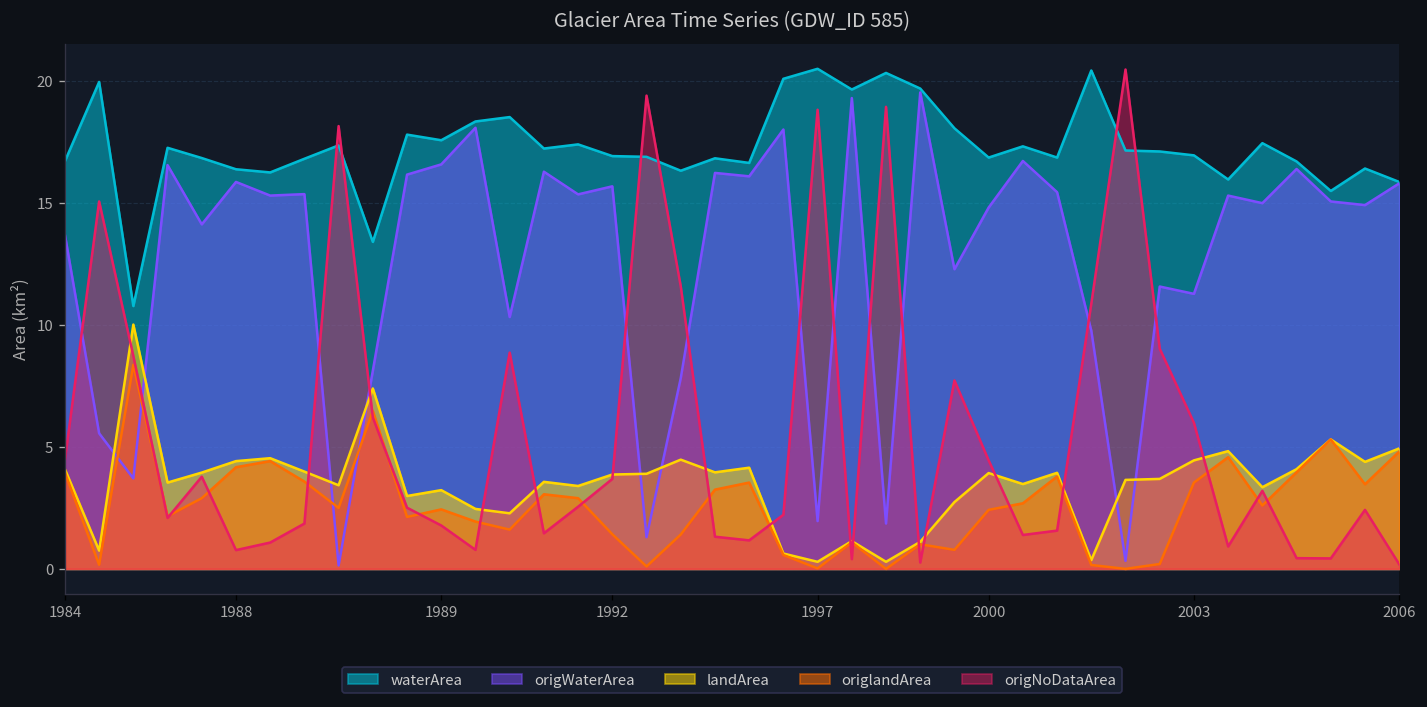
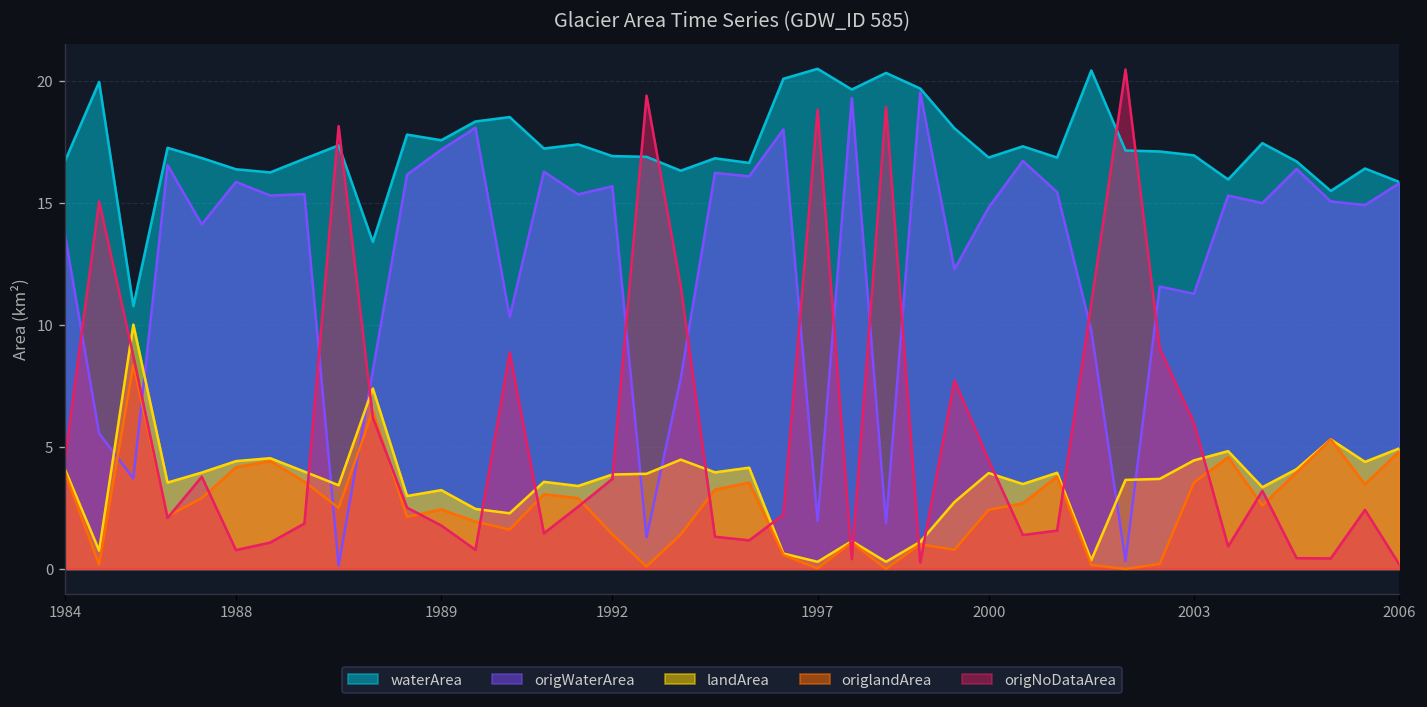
origWaterArea, 1989: 16.6 -> 17.2
